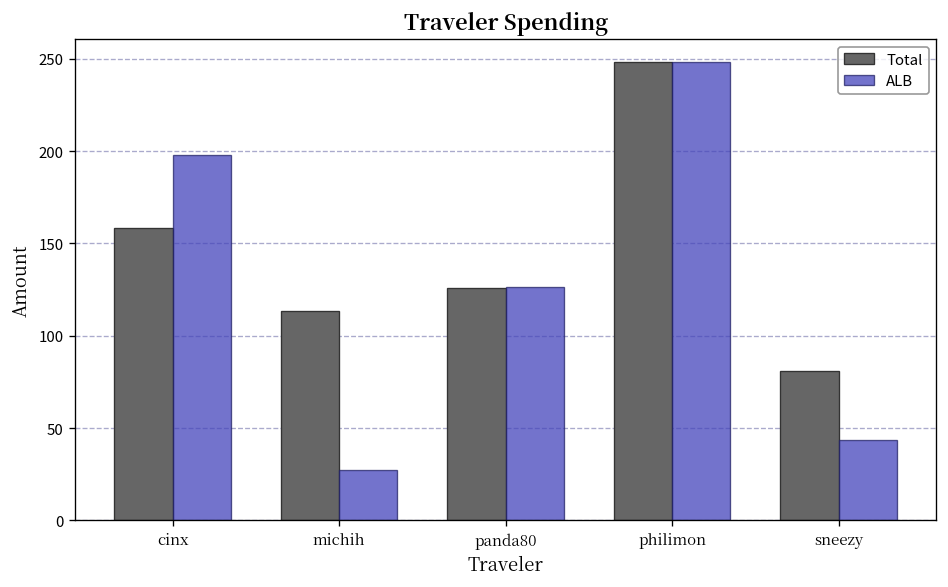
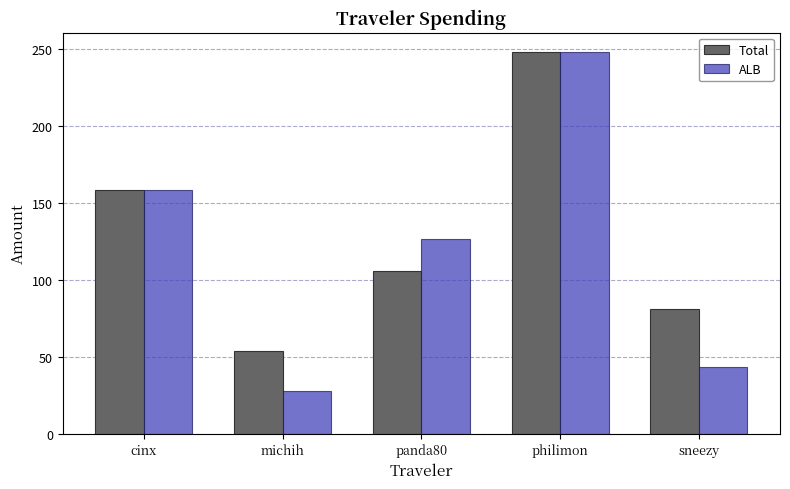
ALB, cinx: 198 -> 158
Total, michih: 113 -> 54
Total, panda80: 126 -> 106
